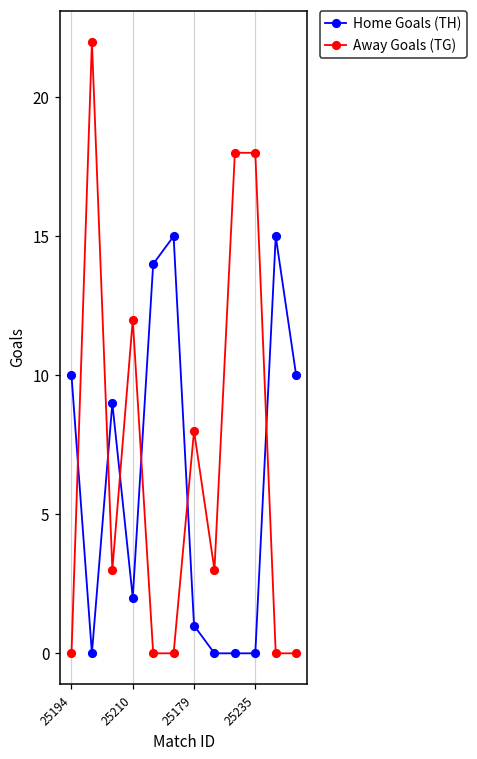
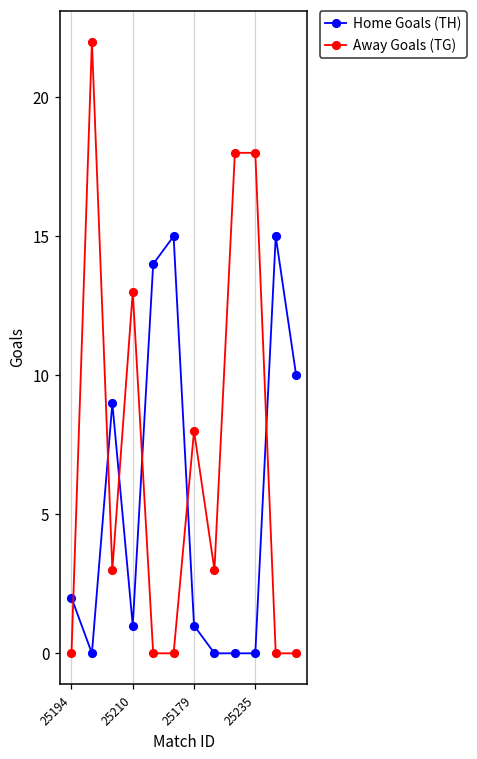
Home Goals (TH), 25194: 10 -> 2
Home Goals (TH), 25210: 2 -> 1
Away Goals (TG), 25210: 12 -> 13
